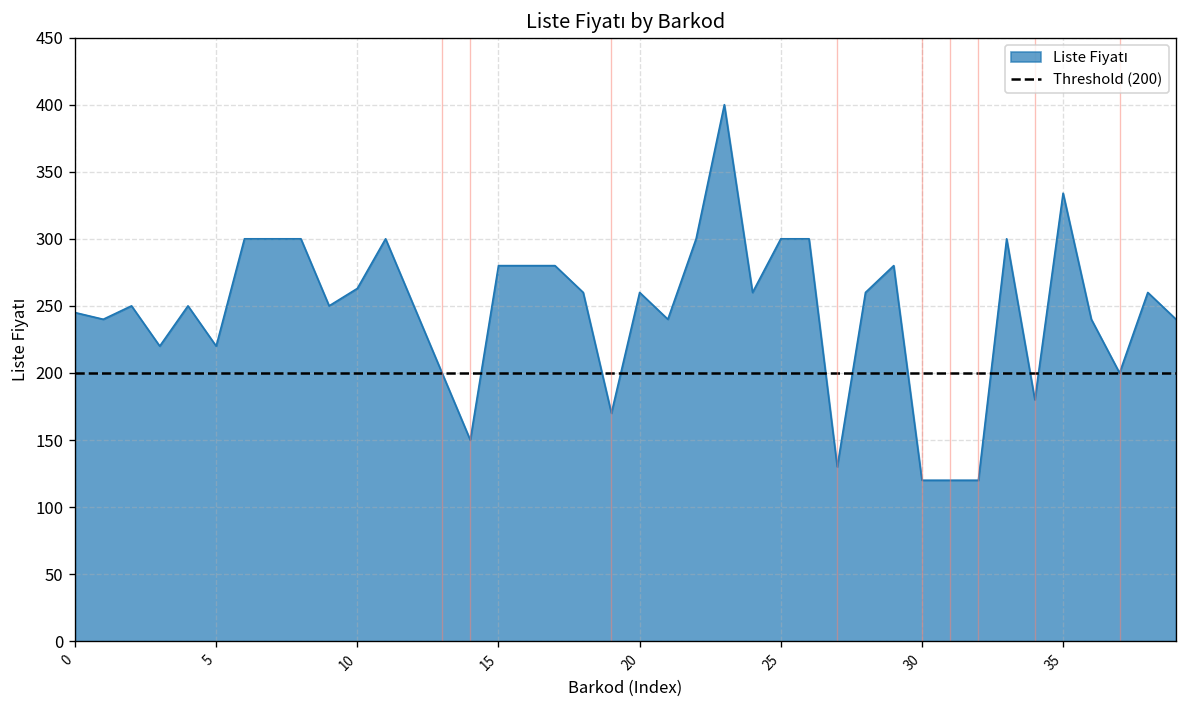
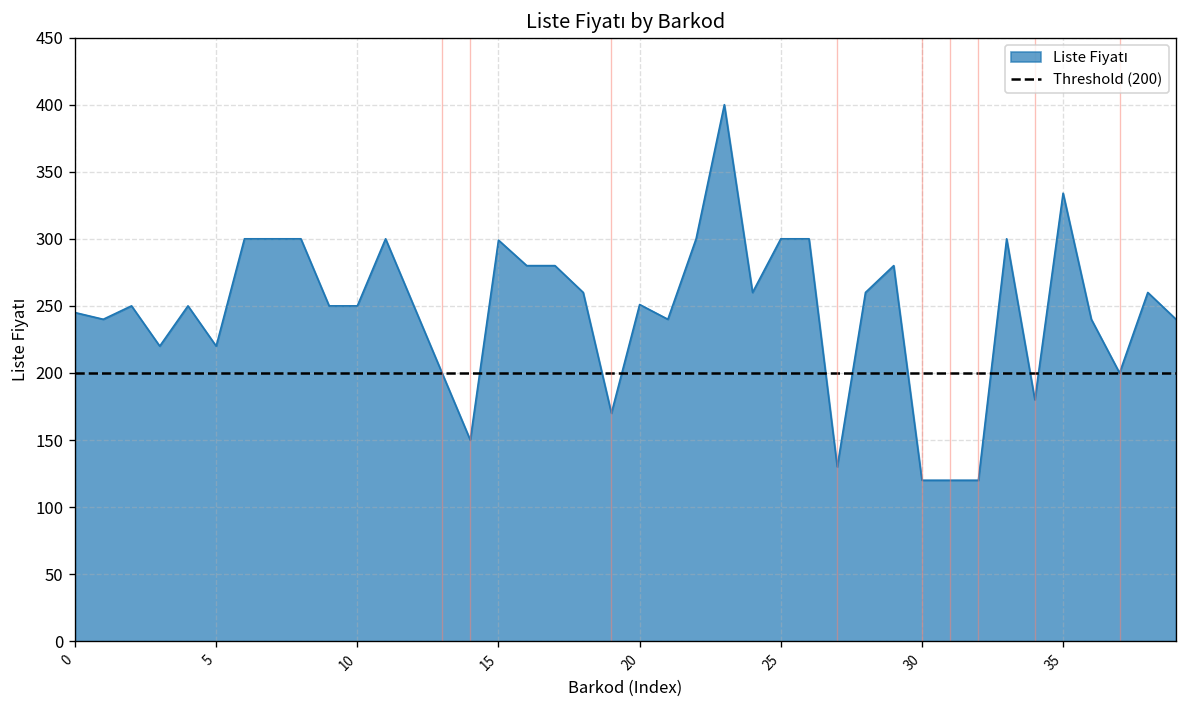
10: 263 -> 250
15: 280 -> 299
20: 260 -> 251
